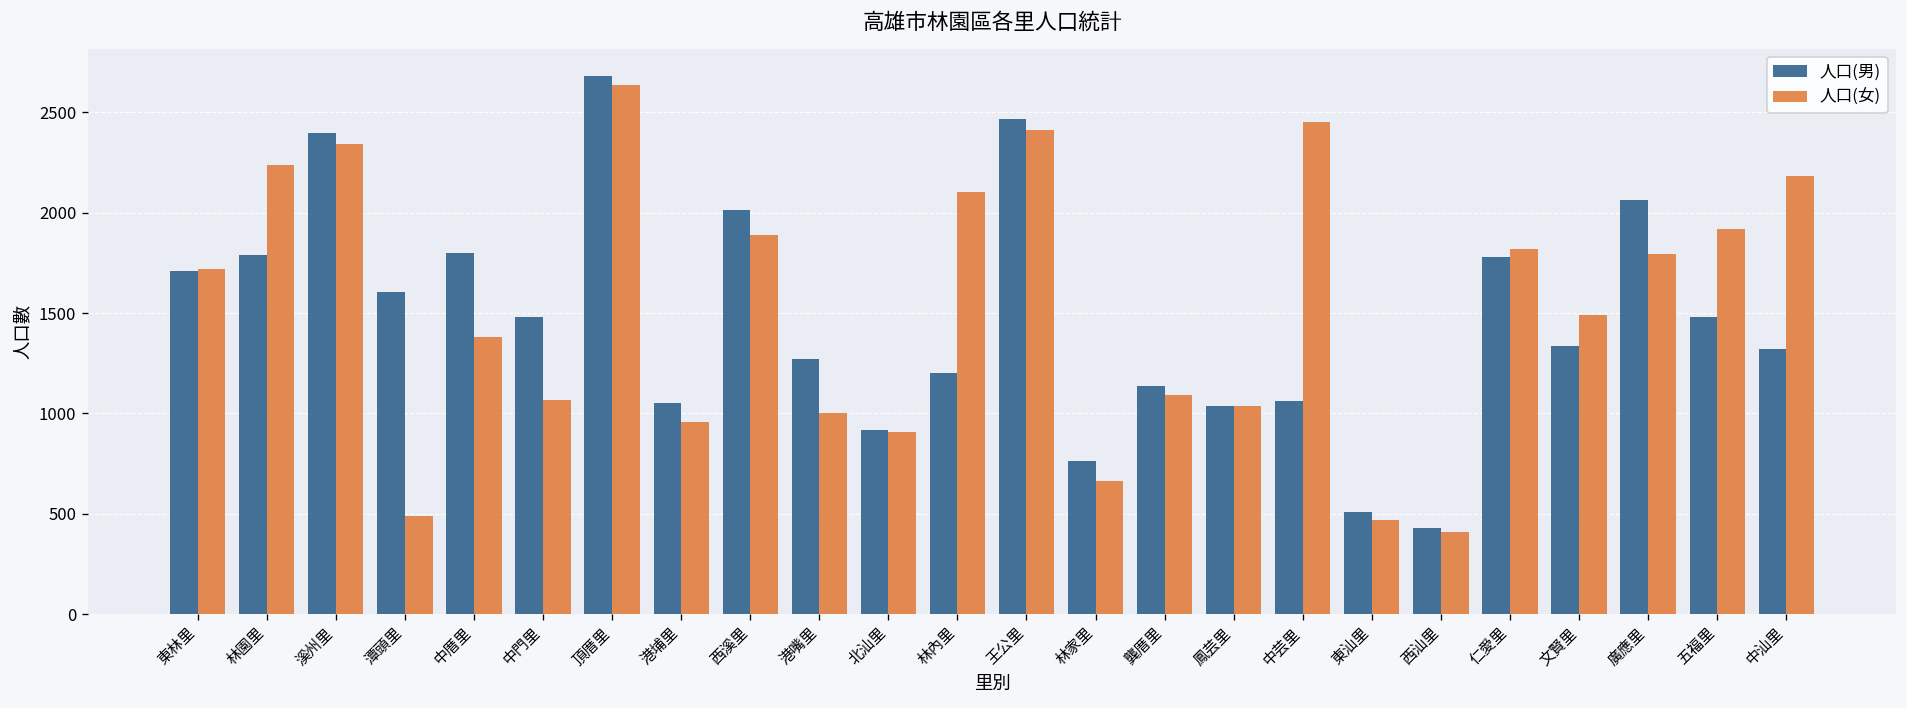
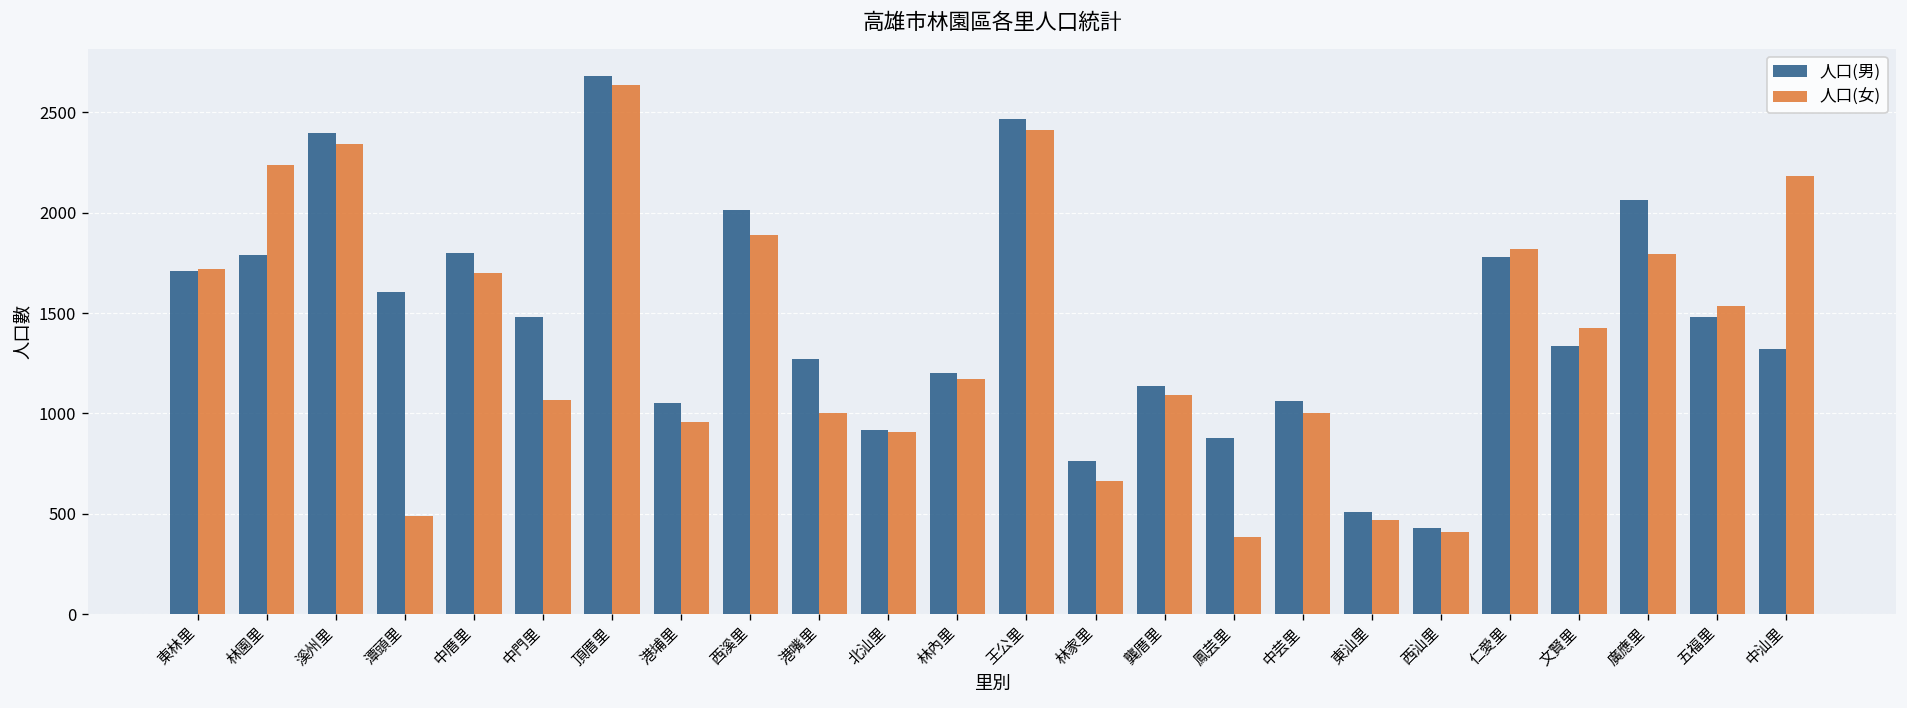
人口(女), 中厝里: 1380 -> 1700
人口(女), 林內里: 2100 -> 1170
人口(男), 鳳芸里: 1040 -> 880
人口(女), 鳳芸里: 1040 -> 380
人口(女), 中芸里: 2450 -> 1000
人口(女), 文賢里: 1490 -> 1430
人口(女), 五福里: 1920 -> 1530
